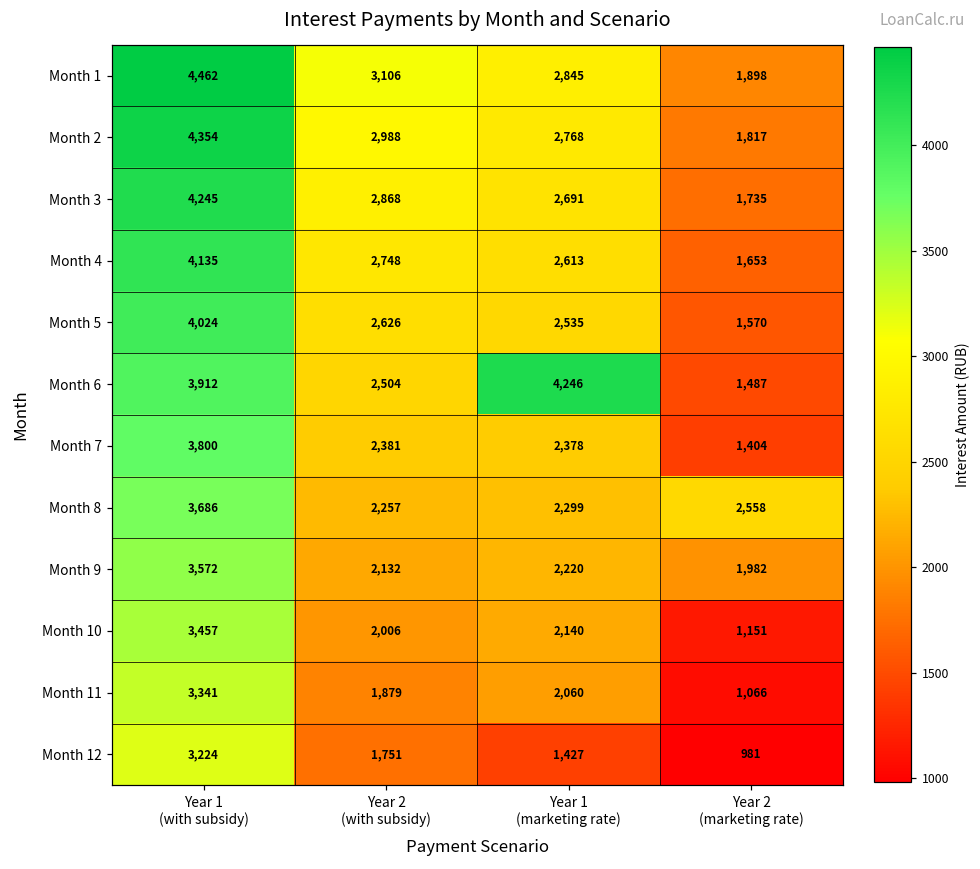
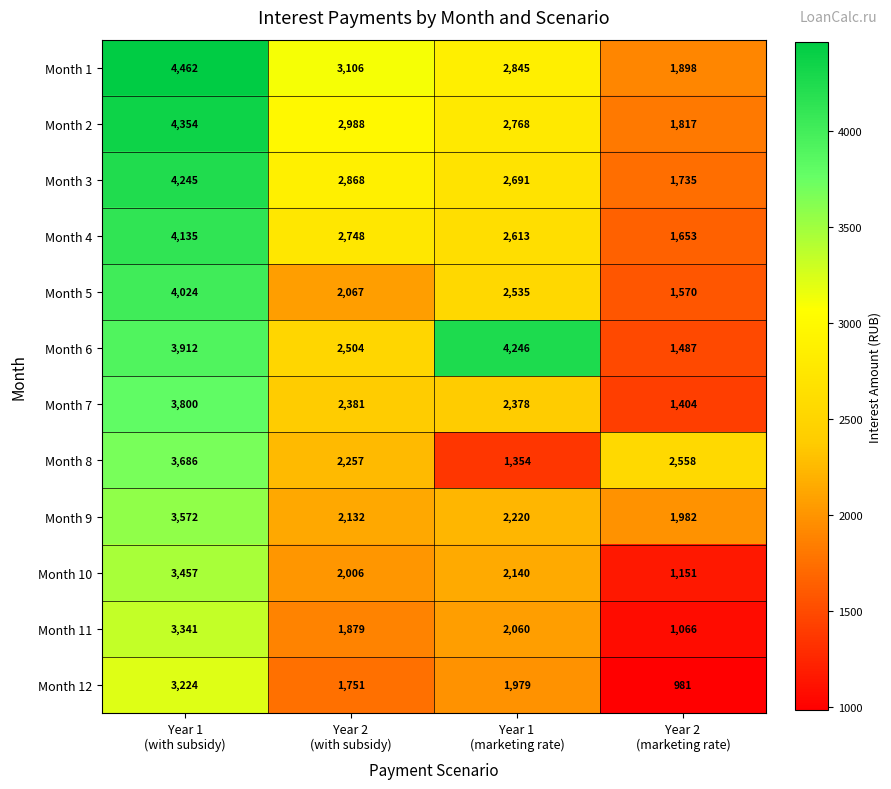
Month 5, Year 2 (with subsidy): 2,626 -> 2,067
Month 8, Year 1 (marketing rate): 2,299 -> 1,354
Month 12, Year 1 (marketing rate): 1,427 -> 1,979
